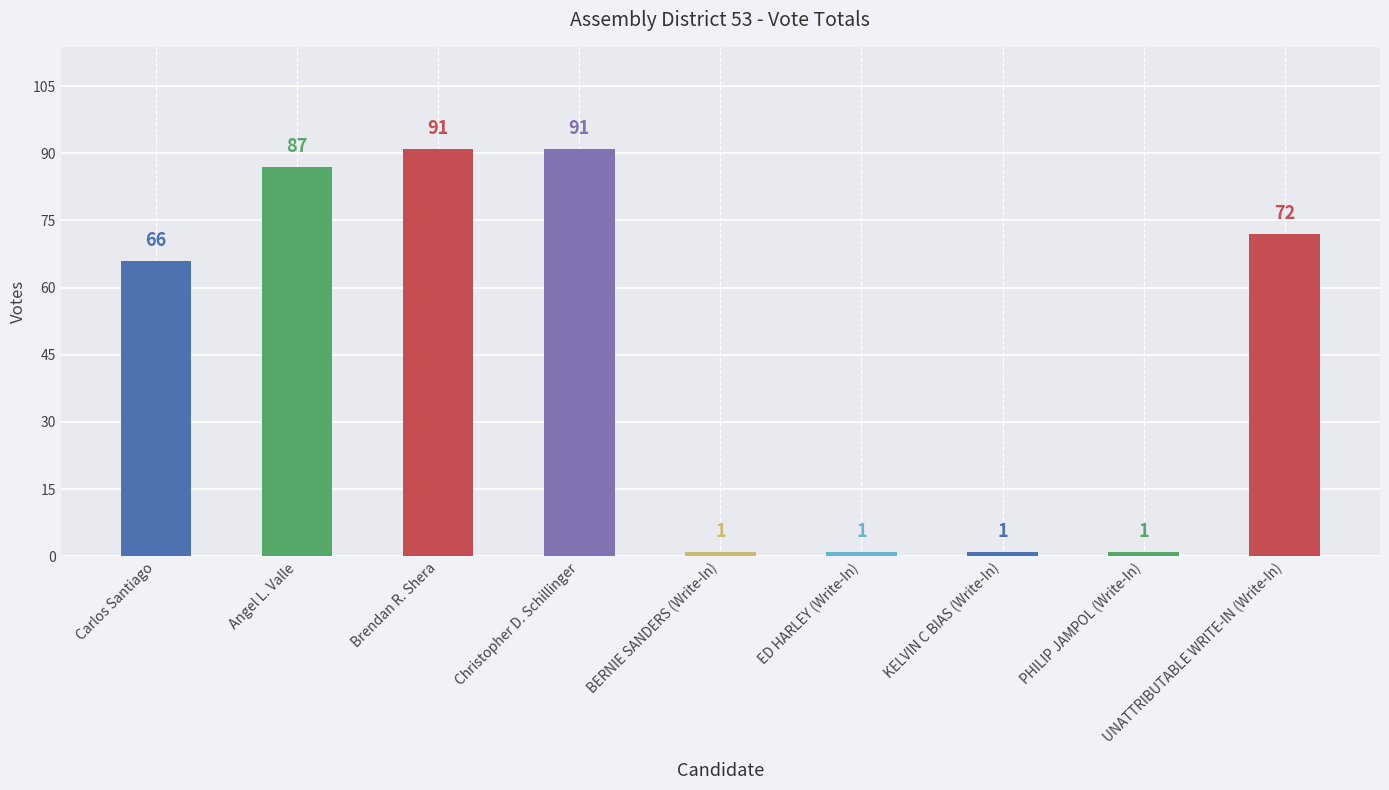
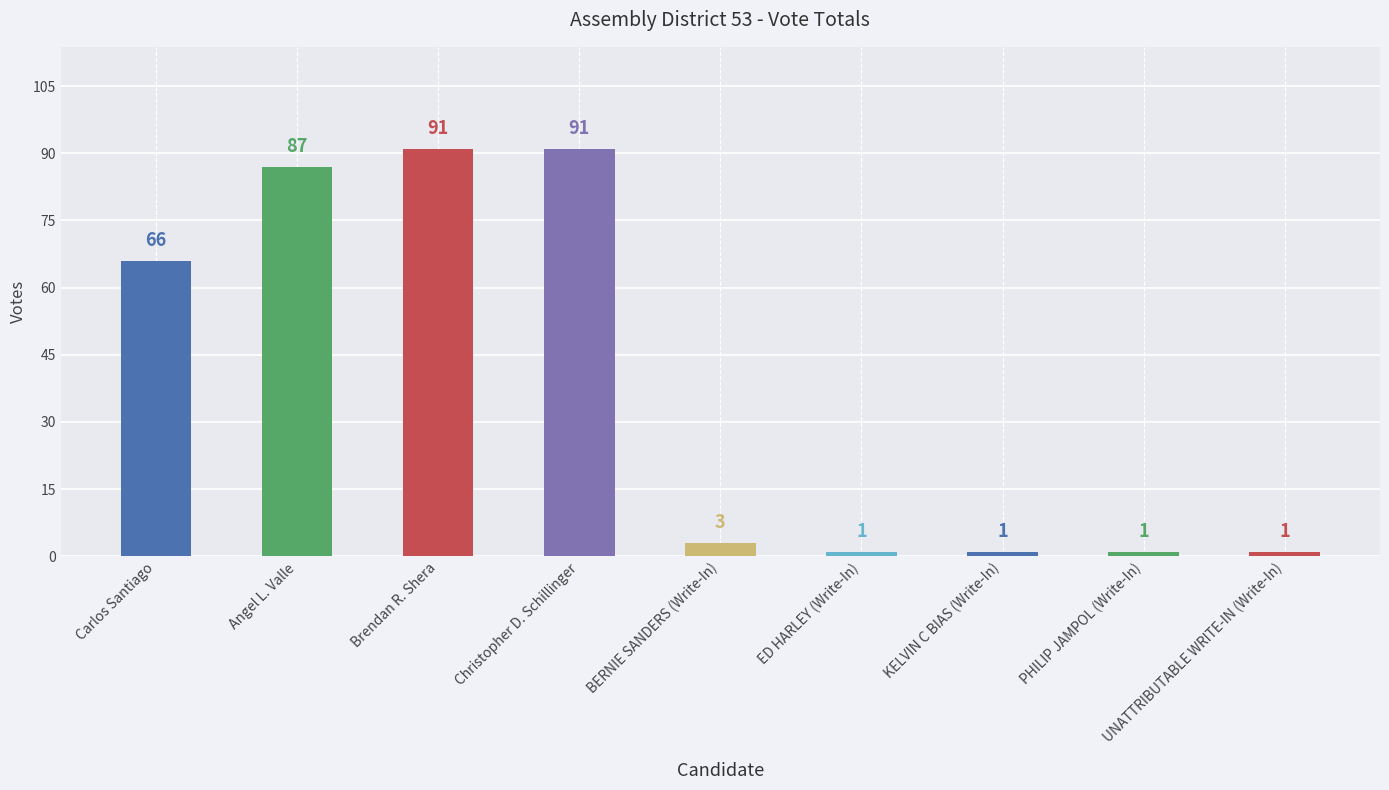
BERNIE SANDERS (Write-In): 1 -> 3
UNATTRIBUTABLE WRITE-IN (Write-In): 72 -> 1
